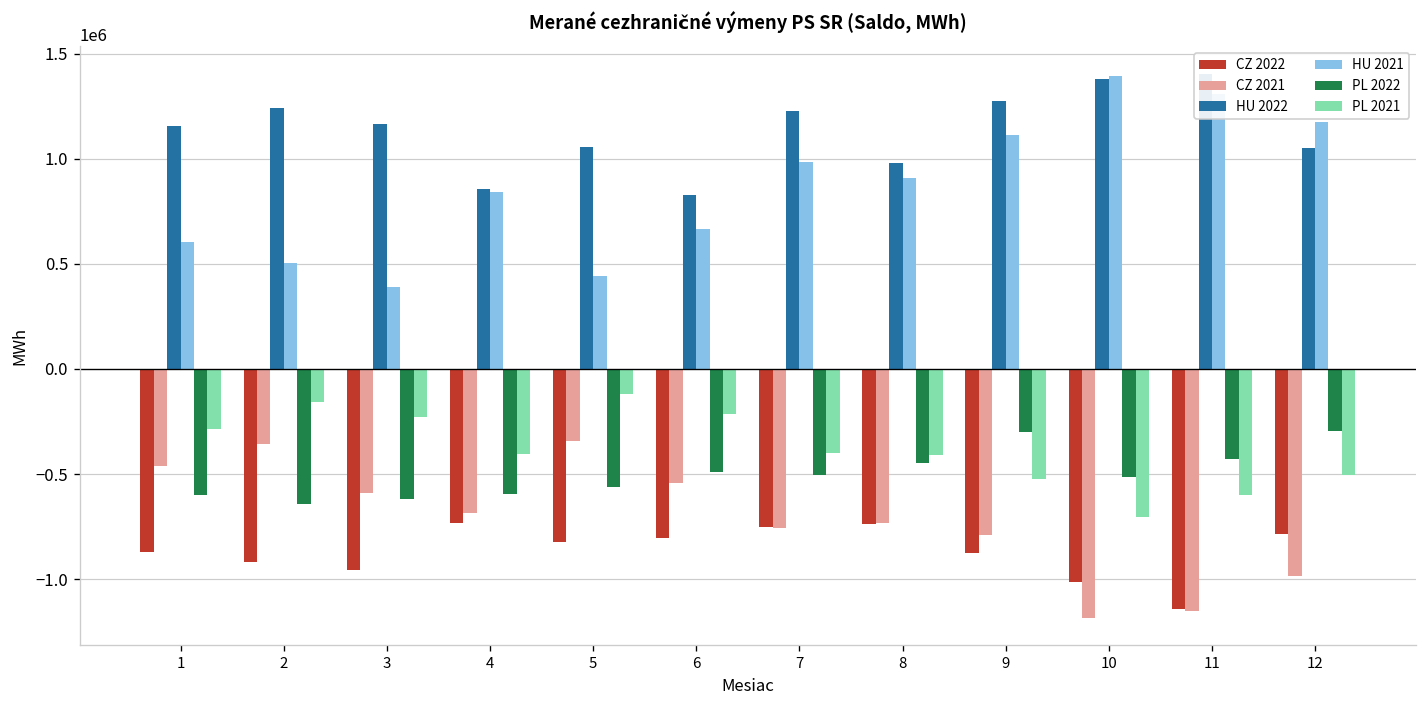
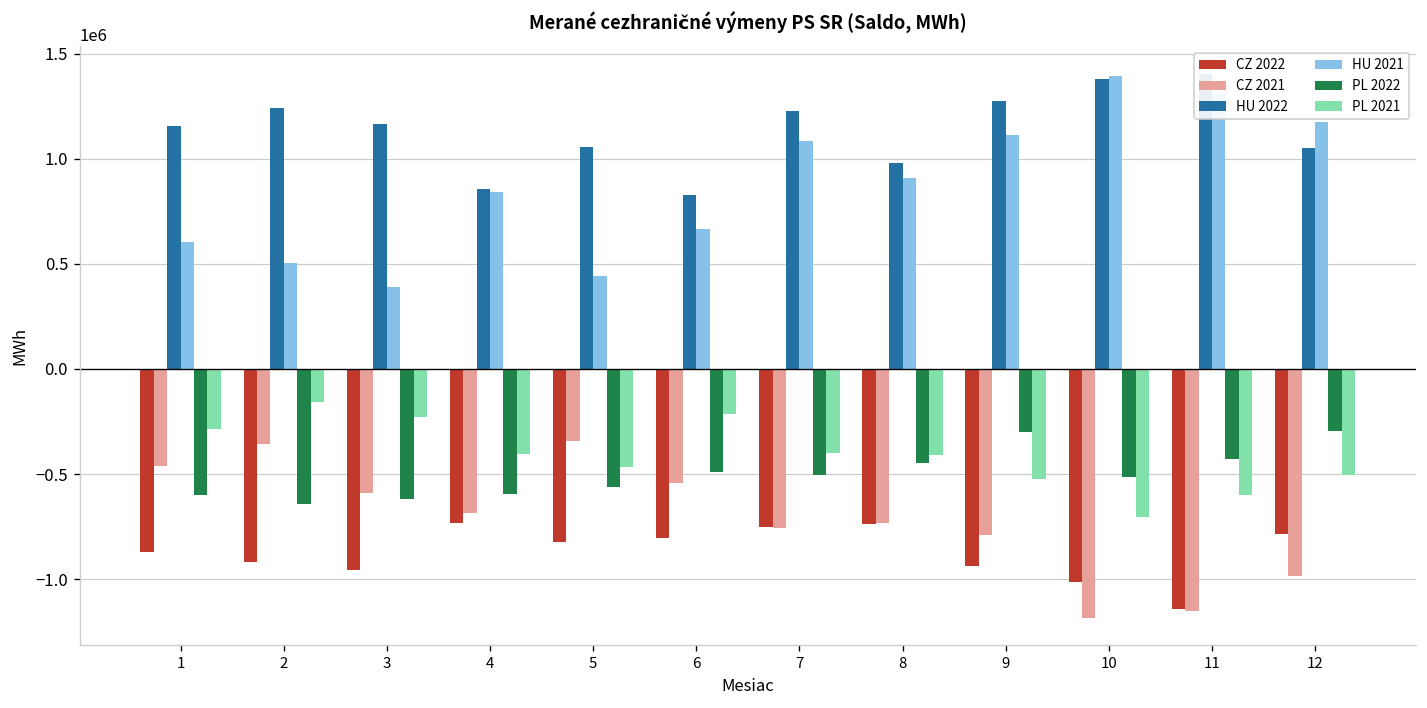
PL 2021, 5: -120000 -> -470000
HU 2021, 7: 980000 -> 1080000
CZ 2022, 9: -880000 -> -940000
